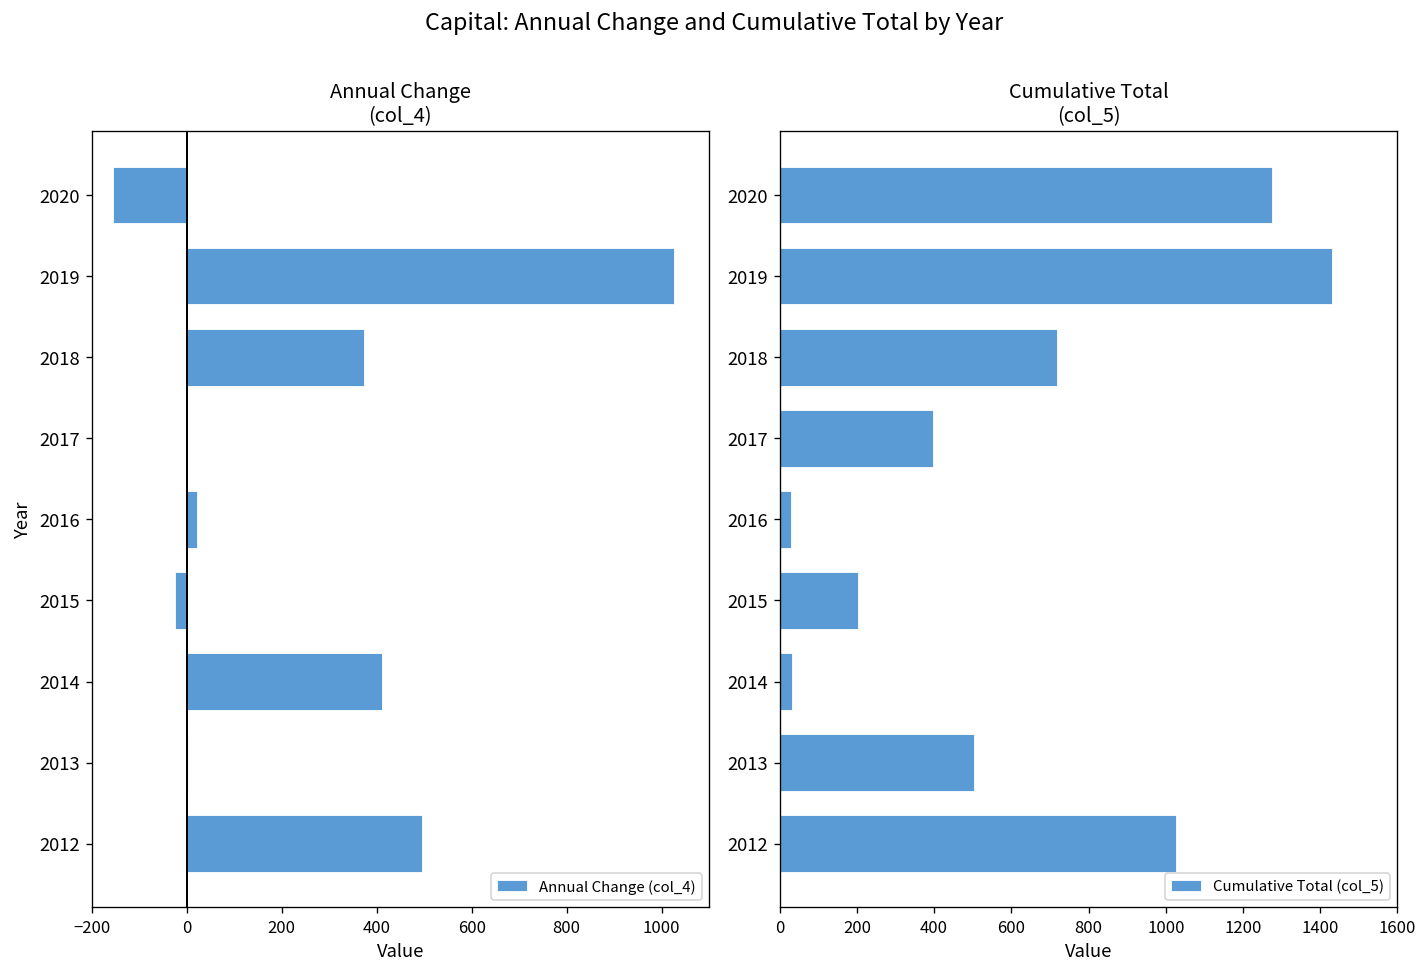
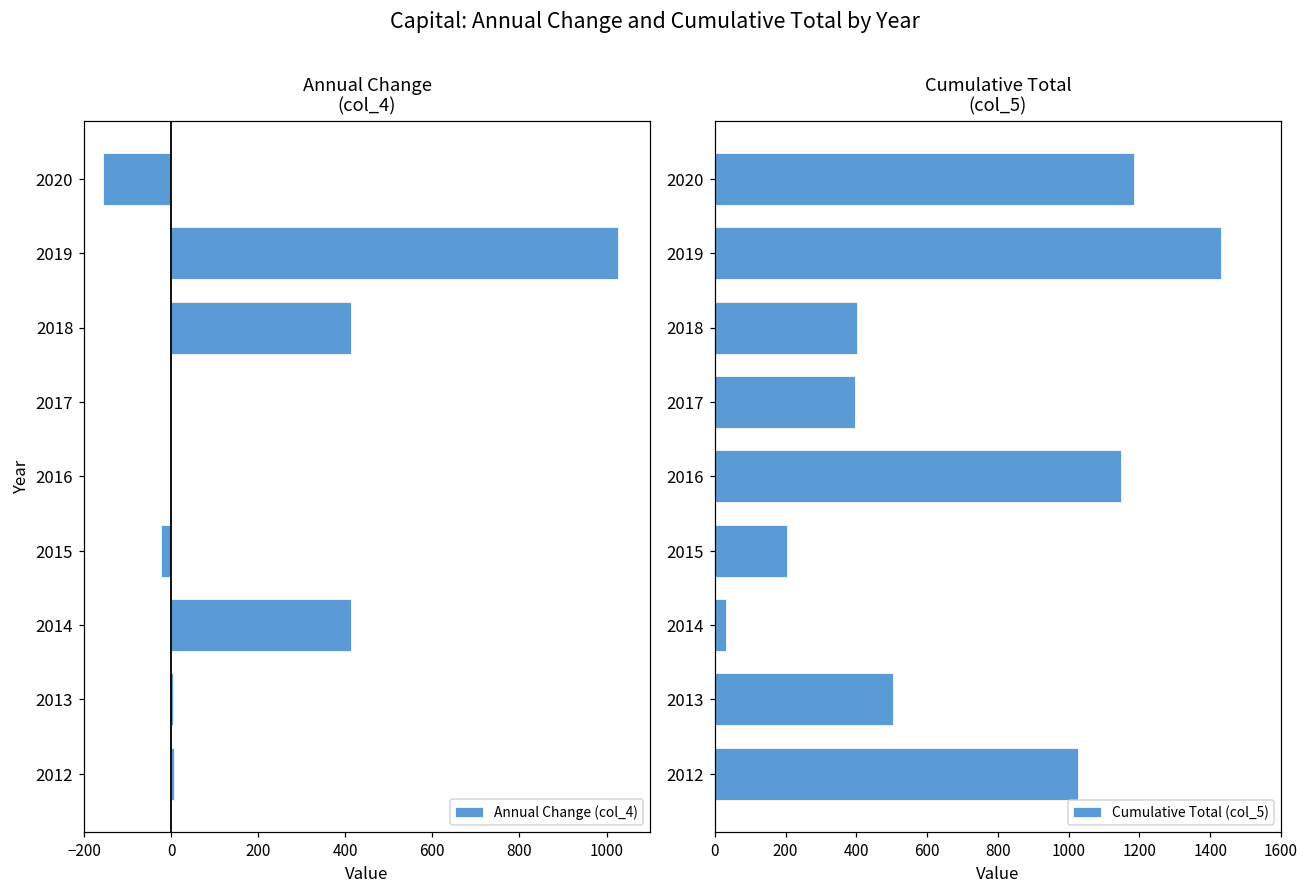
Annual Change (col_4), 2018: 370 -> 410
Annual Change (col_4), 2016: 20 -> 0
Annual Change (col_4), 2012: 500 -> 10
Cumulative Total (col_5), 2020: 1270 -> 1190
Cumulative Total (col_5), 2018: 720 -> 400
Cumulative Total (col_5), 2016: 30 -> 1150
